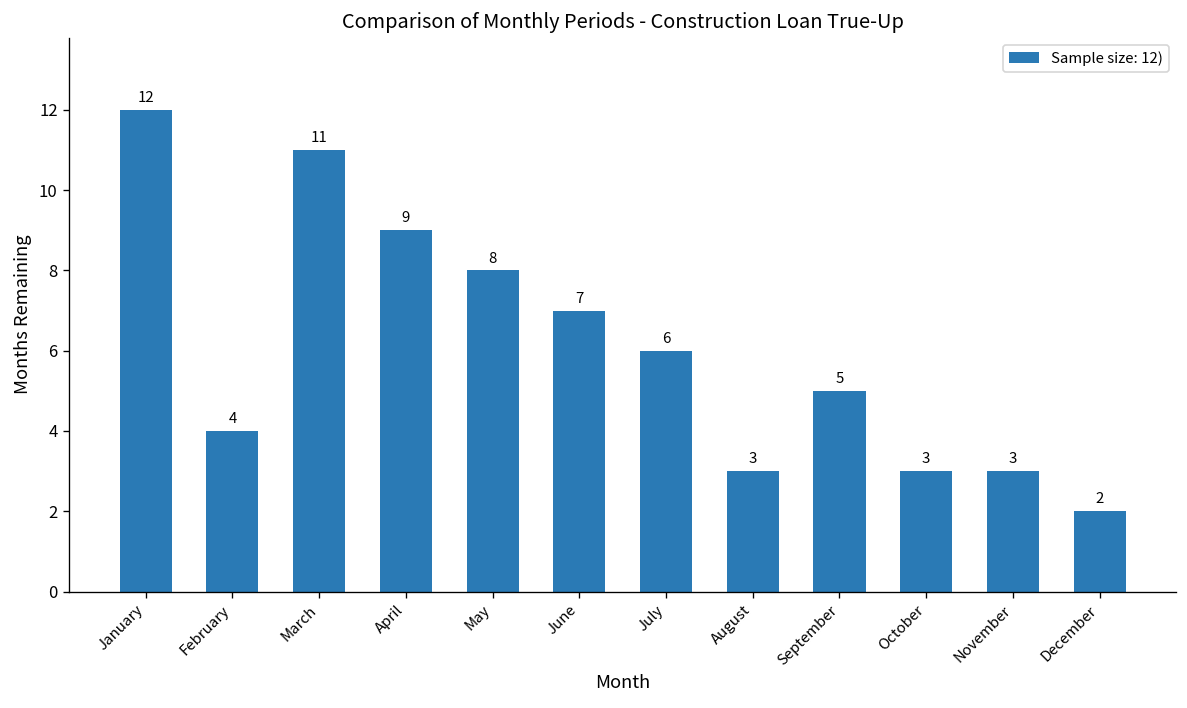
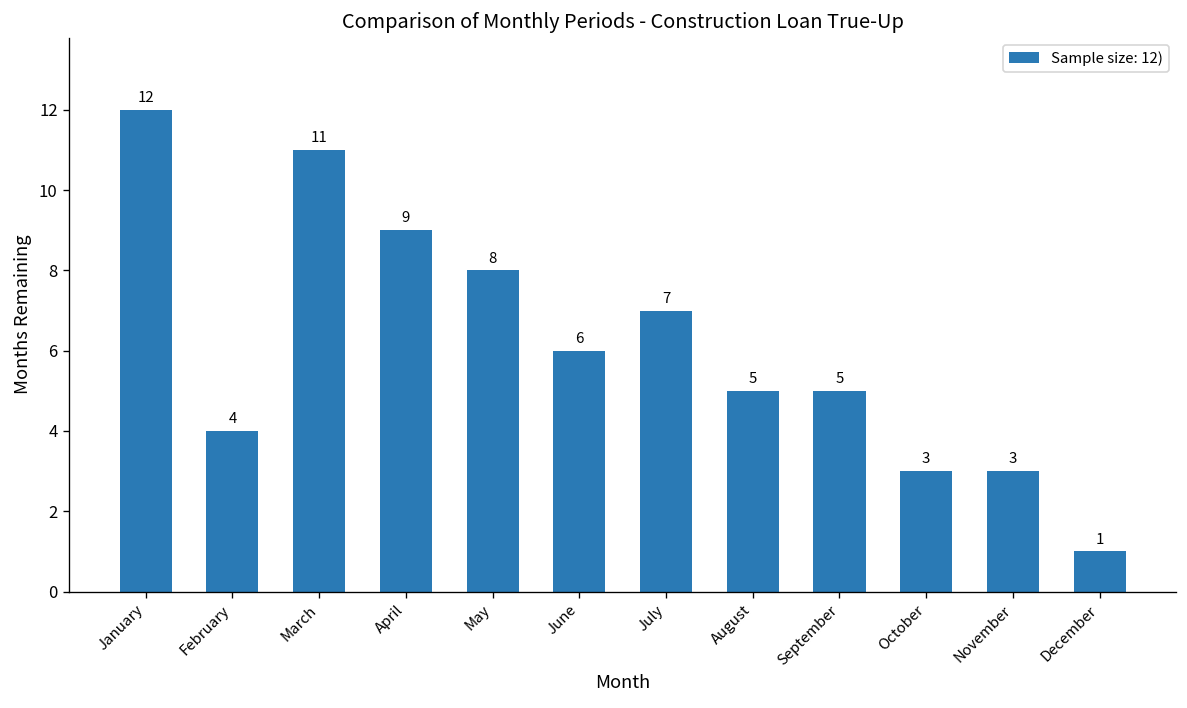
June: 7 -> 6
July: 6 -> 7
August: 3 -> 5
December: 2 -> 1
